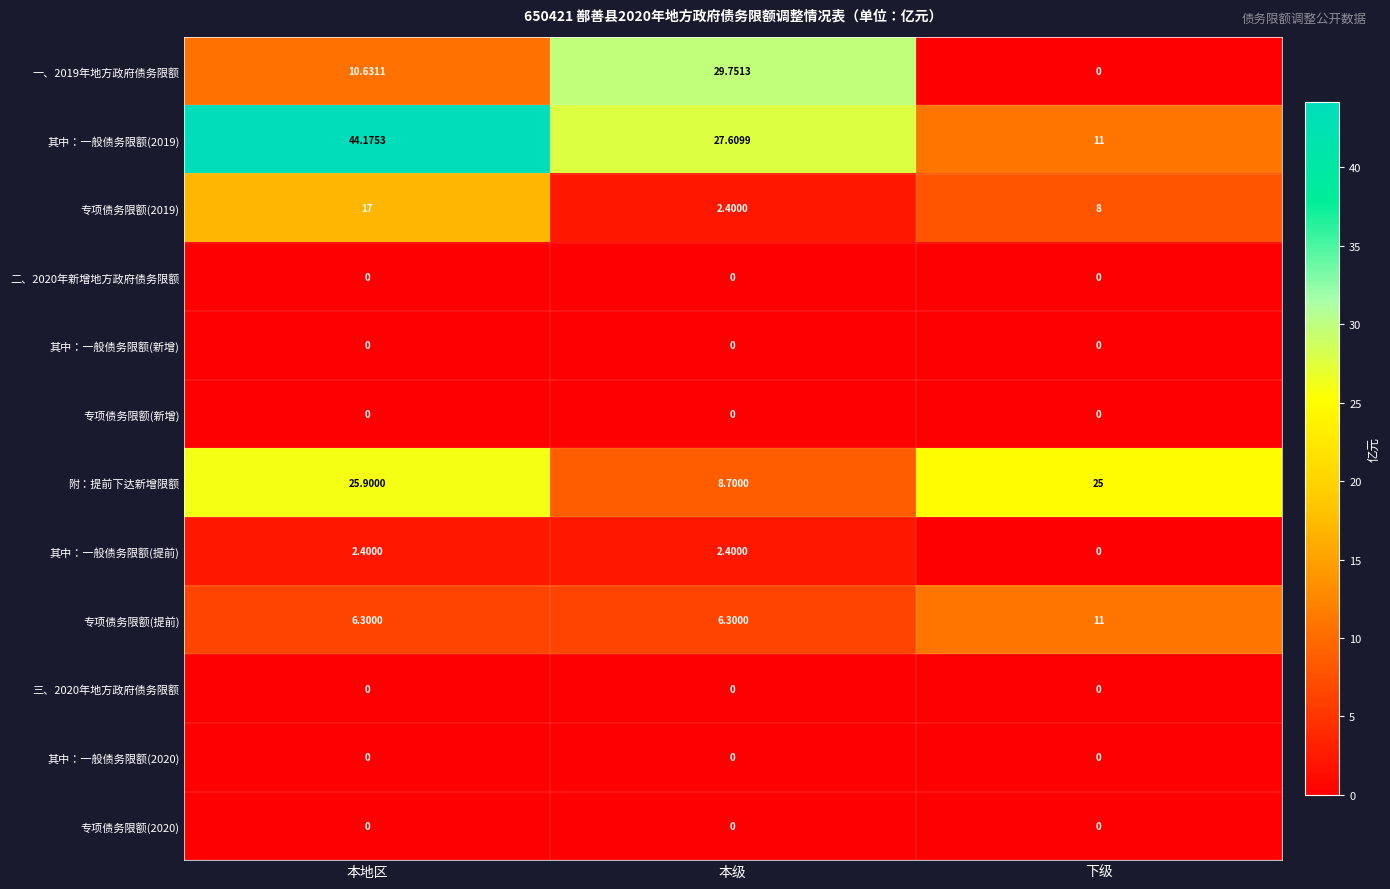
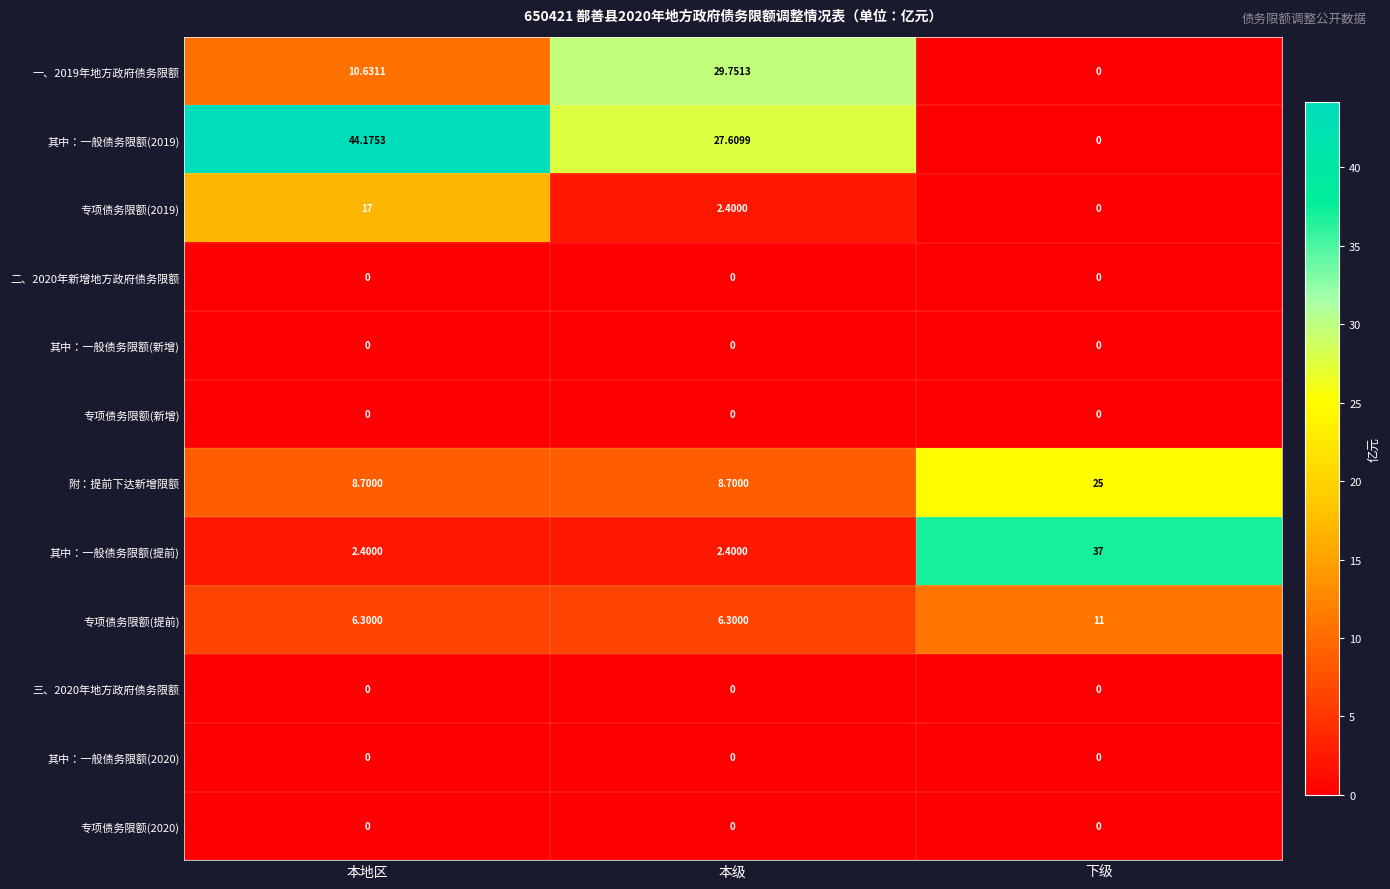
其中：一般债务限额(2019), 下级: 11 -> 0
专项债务限额(2019), 下级: 8 -> 0
附：提前下达新增限额, 本地区: 25.9000 -> 8.7000
其中：一般债务限额(提前), 下级: 0 -> 37
